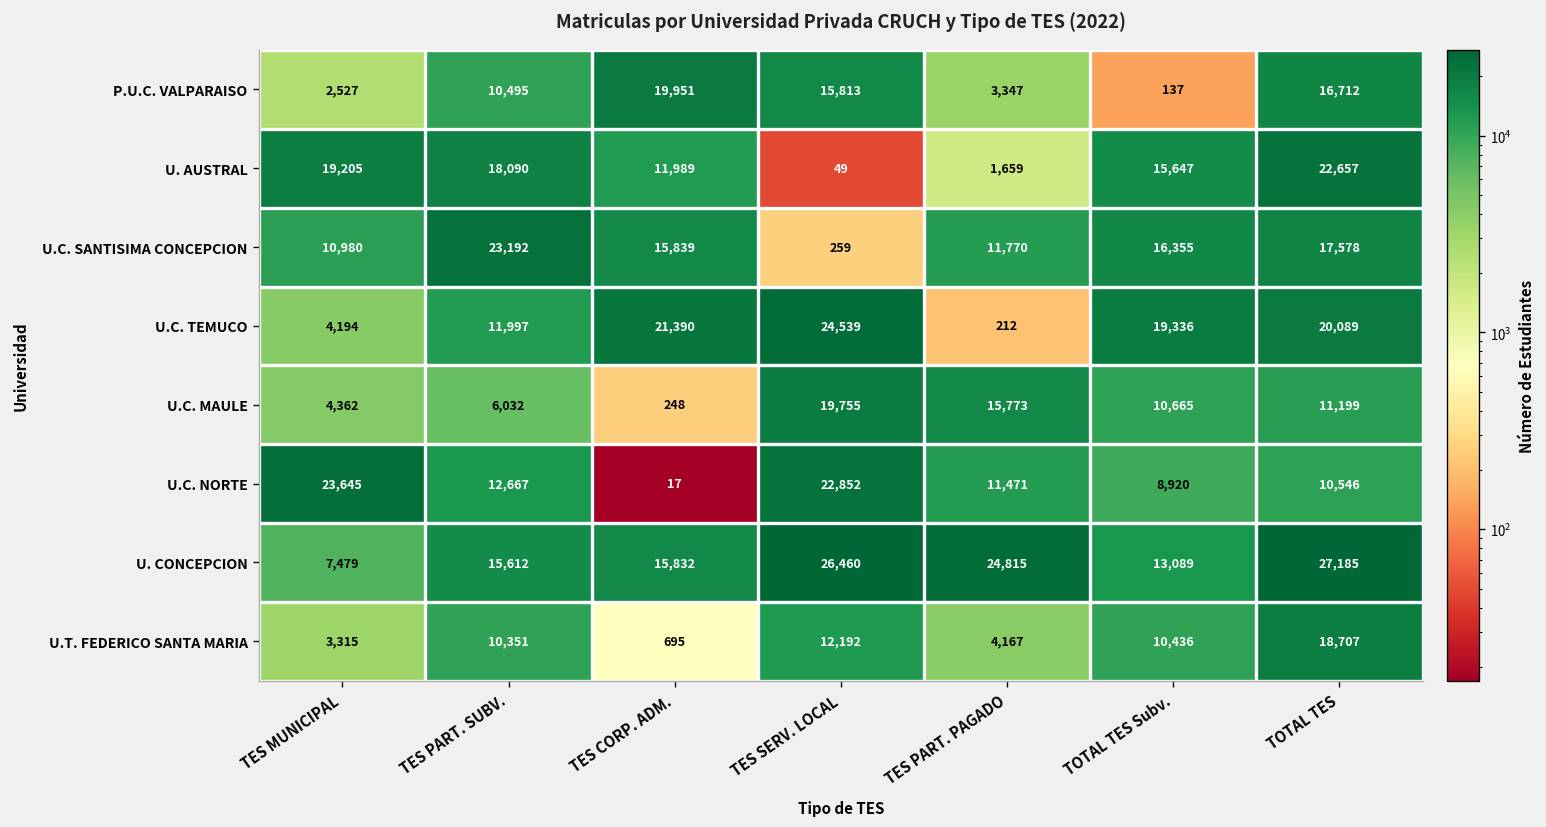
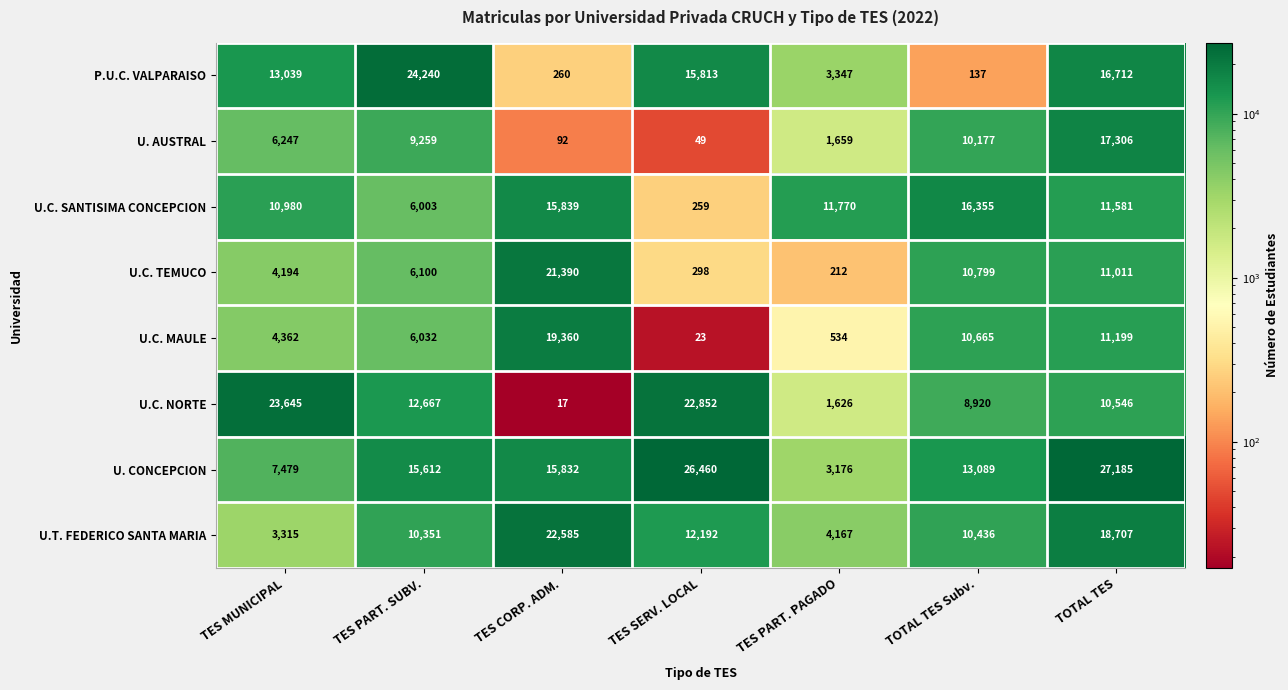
P.U.C. VALPARAISO, TES MUNICIPAL: 2,527 -> 13,039
P.U.C. VALPARAISO, TES PART. SUBV.: 10,495 -> 24,240
P.U.C. VALPARAISO, TES CORP. ADM.: 19,951 -> 260
U. AUSTRAL, TES MUNICIPAL: 19,205 -> 6,247
U. AUSTRAL, TES PART. SUBV.: 18,090 -> 9,259
U. AUSTRAL, TES CORP. ADM.: 11,989 -> 92
U. AUSTRAL, TOTAL TES Subv.: 15,647 -> 10,177
U. AUSTRAL, TOTAL TES: 22,657 -> 17,306
U.C. SANTISIMA CONCEPCION, TES PART. SUBV.: 23,192 -> 6,003
U.C. SANTISIMA CONCEPCION, TOTAL TES: 17,578 -> 11,581
U.C. TEMUCO, TES PART. SUBV.: 11,997 -> 6,100
U.C. TEMUCO, TES SERV. LOCAL: 24,539 -> 298
U.C. TEMUCO, TOTAL TES Subv.: 19,336 -> 10,799
U.C. TEMUCO, TOTAL TES: 20,089 -> 11,011
U.C. MAULE, TES CORP. ADM.: 248 -> 19,360
U.C. MAULE, TES SERV. LOCAL: 19,755 -> 23
U.C. MAULE, TES PART. PAGADO: 15,773 -> 534
U.C. NORTE, TES PART. PAGADO: 11,471 -> 1,626
U. CONCEPCION, TES PART. PAGADO: 24,815 -> 3,176
U.T. FEDERICO SANTA MARIA, TES CORP. ADM.: 695 -> 22,585
